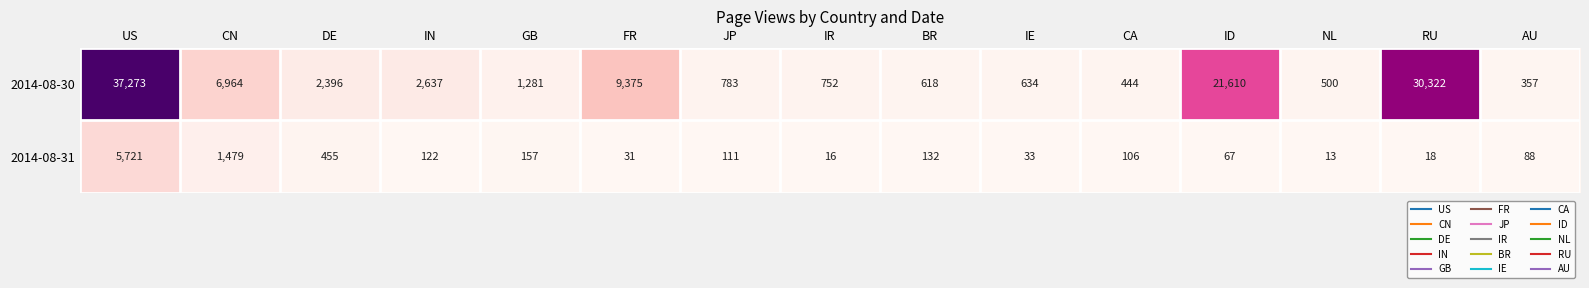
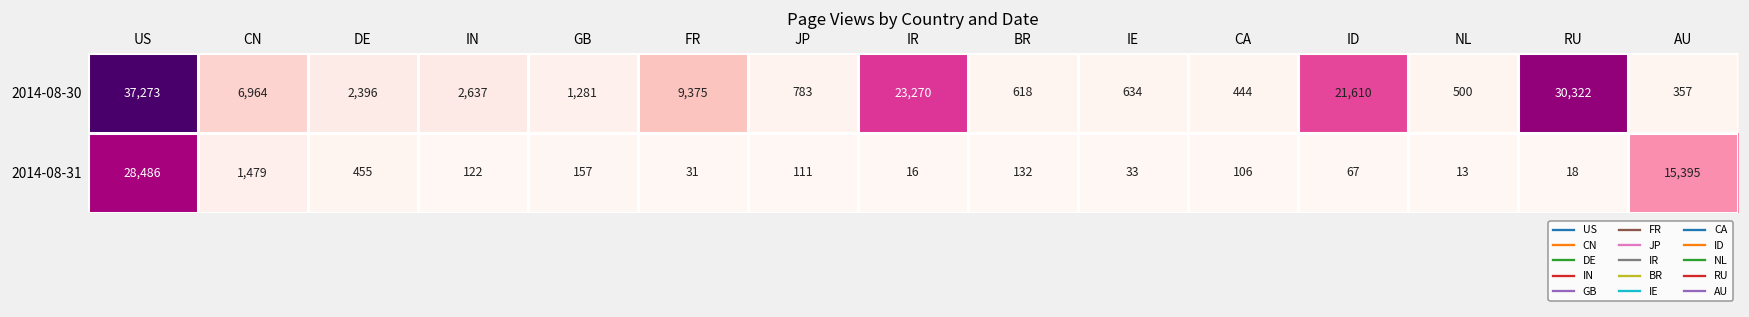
2014-08-30, IR: 752 -> 23,270
2014-08-31, US: 5,721 -> 28,486
2014-08-31, AU: 88 -> 15,395
